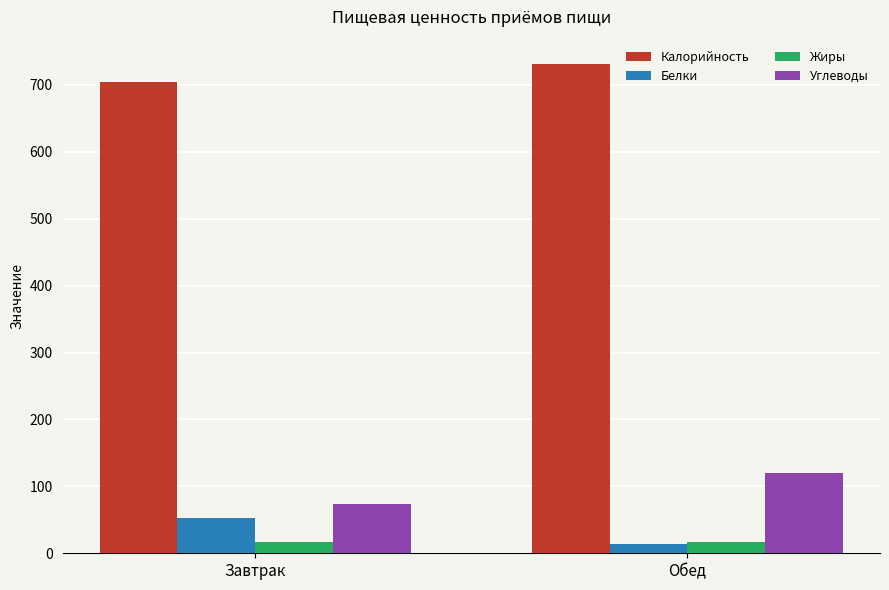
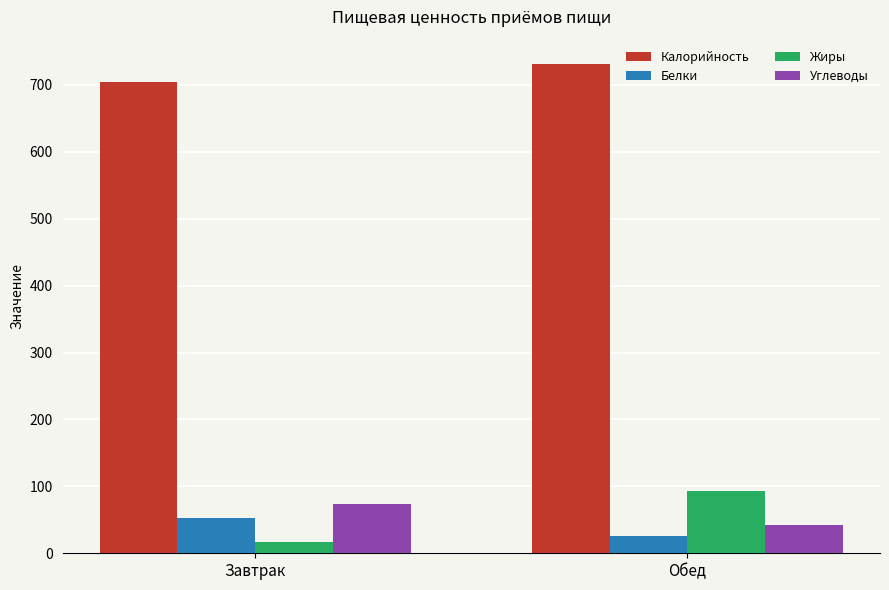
Белки, Обед: 10 -> 30
Жиры, Обед: 20 -> 90
Углеводы, Обед: 120 -> 40
